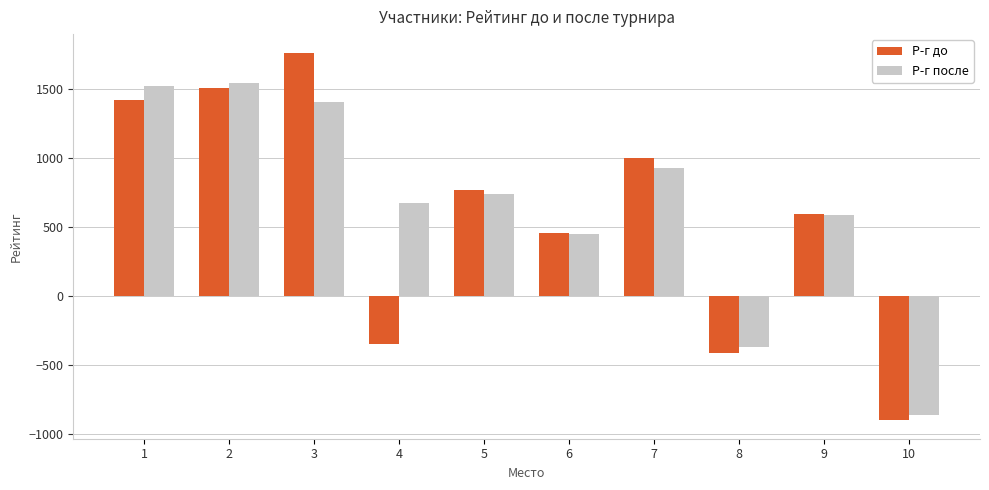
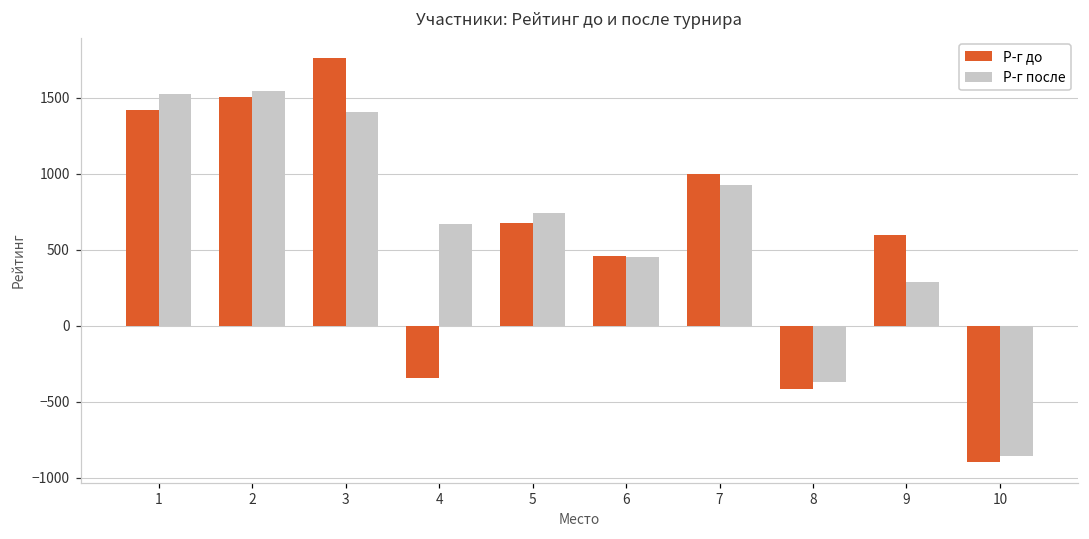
Р-г до, 5: 770 -> 680
Р-г после, 9: 590 -> 290
